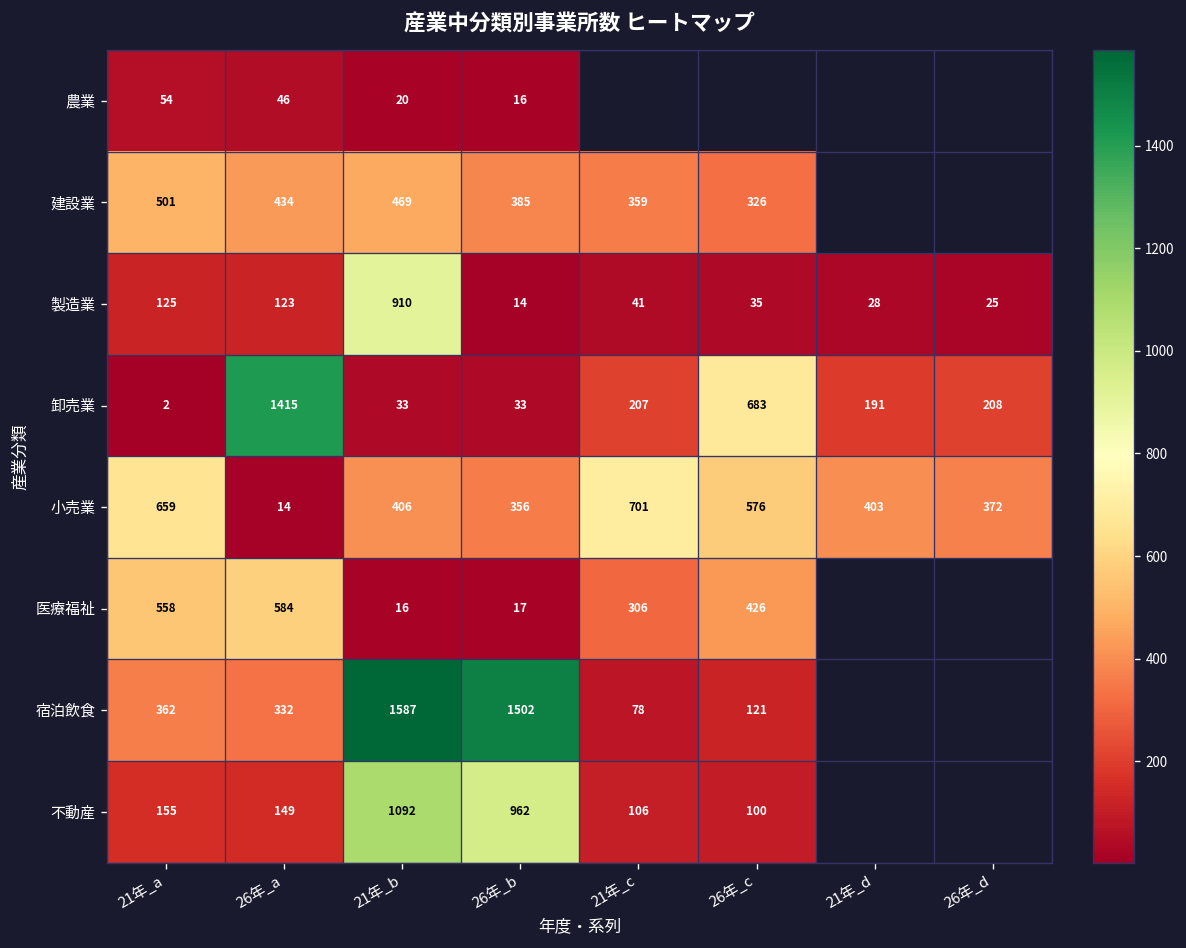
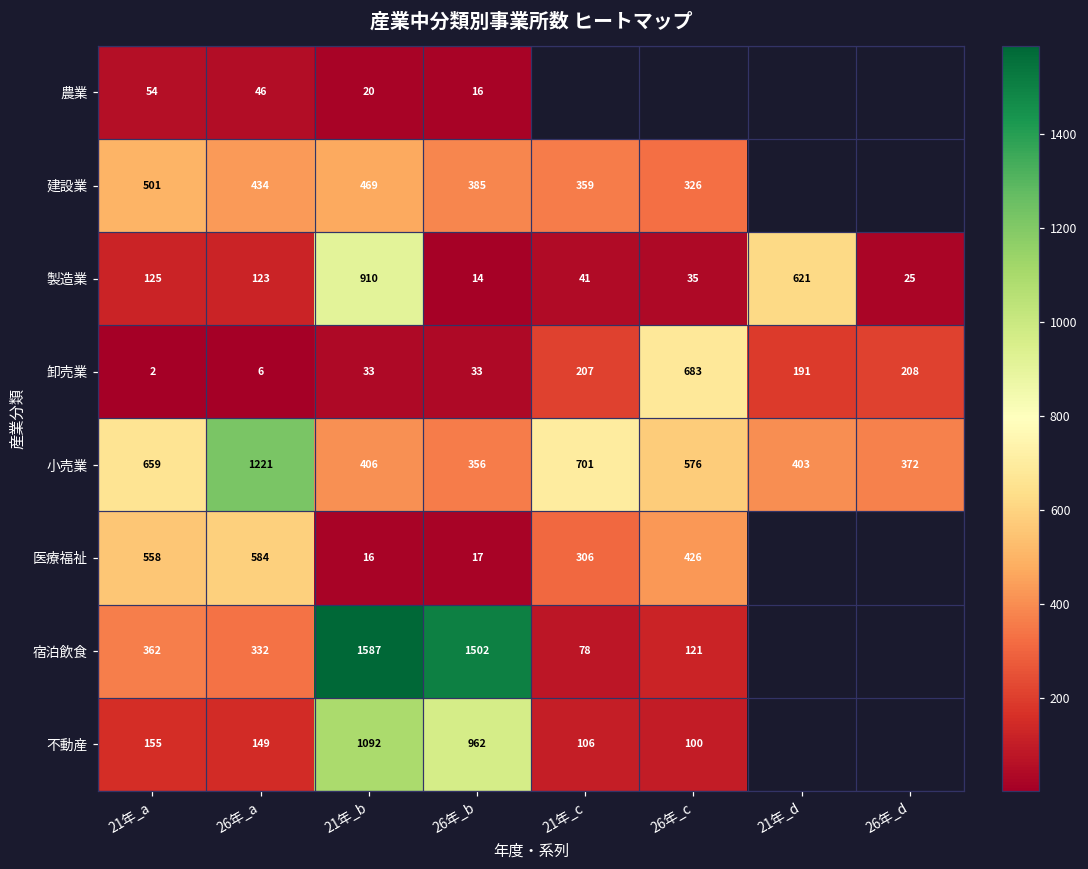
製造業, 21年_d: 28 -> 621
卸売業, 26年_a: 1415 -> 6
小売業, 26年_a: 14 -> 1221
